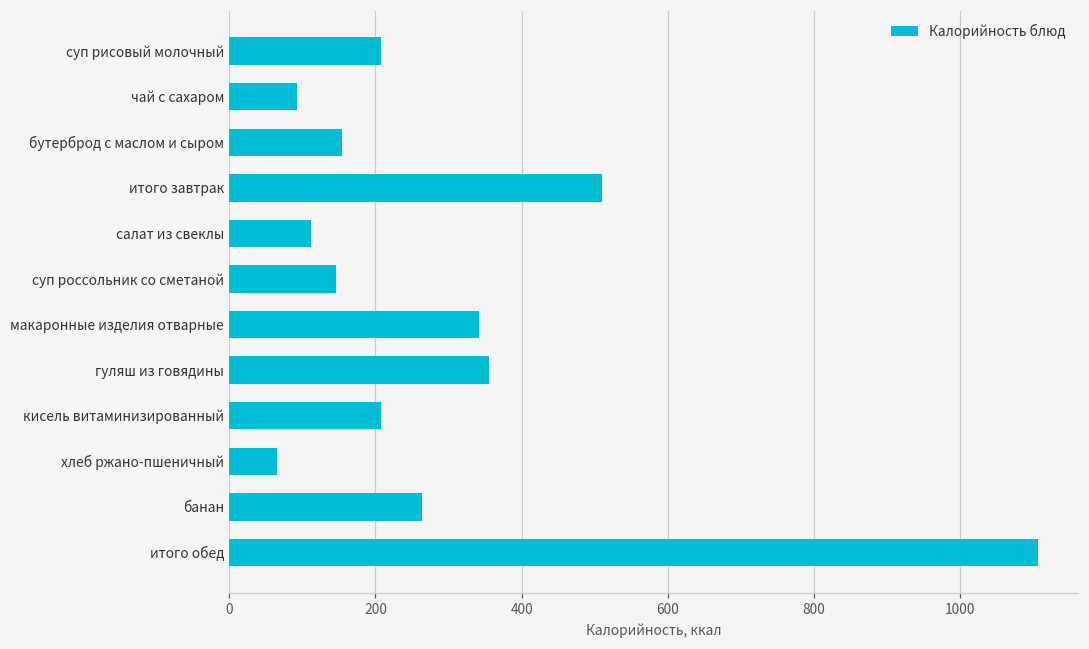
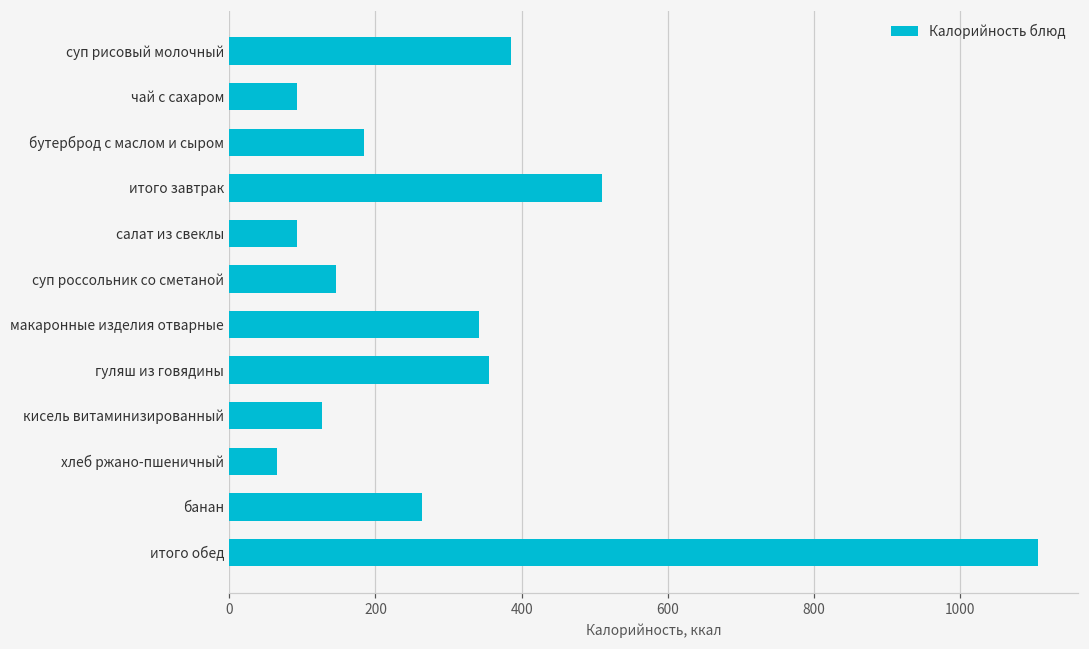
суп рисовый молочный: 210 -> 390
бутерброд с маслом и сыром: 150 -> 180
салат из свеклы: 110 -> 90
кисель витаминизированный: 210 -> 130
